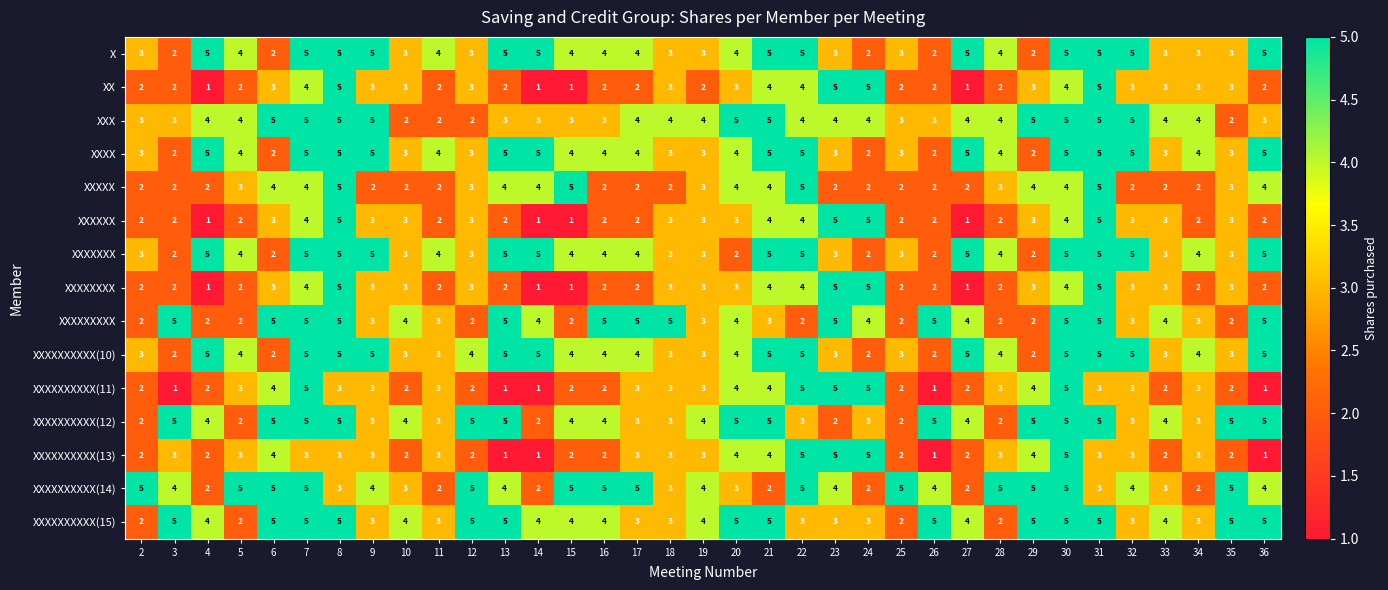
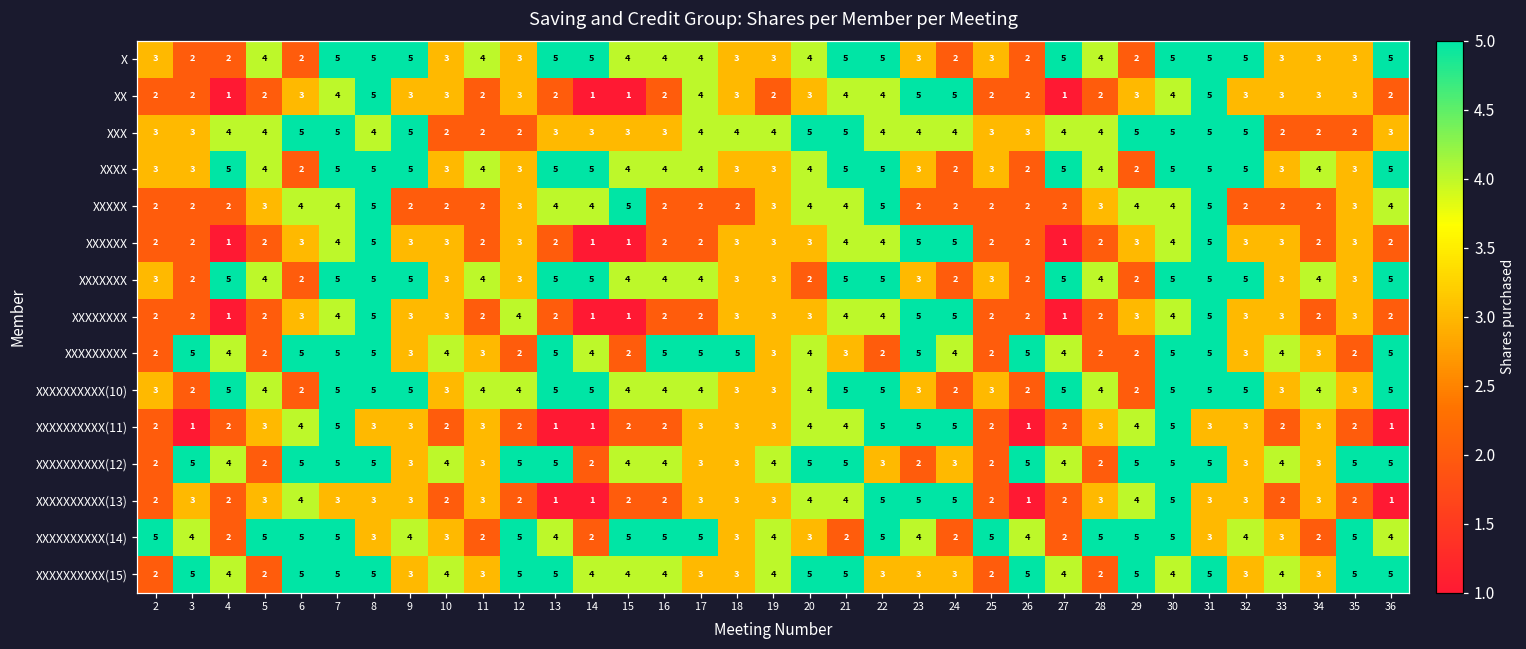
X, 4: 5 -> 2
XX, 17: 2 -> 4
XXX, 8: 5 -> 4
XXX, 33: 4 -> 2
XXX, 34: 4 -> 2
XXXX, 3: 2 -> 3
XXXXXXXX, 12: 3 -> 4
XXXXXXXXX, 4: 2 -> 4
XXXXXXXXXX(10), 11: 3 -> 4
XXXXXXXXXX(15), 30: 5 -> 4
